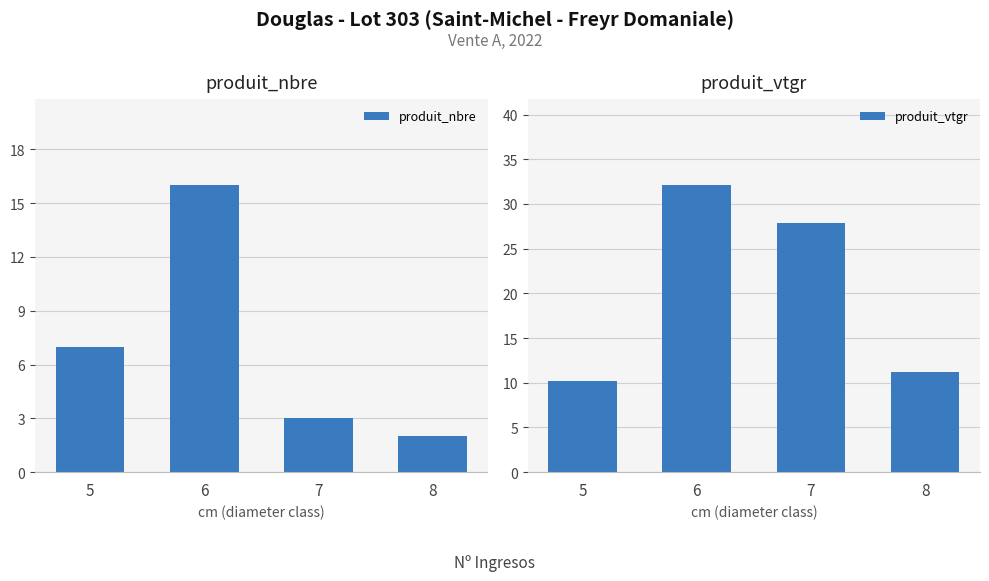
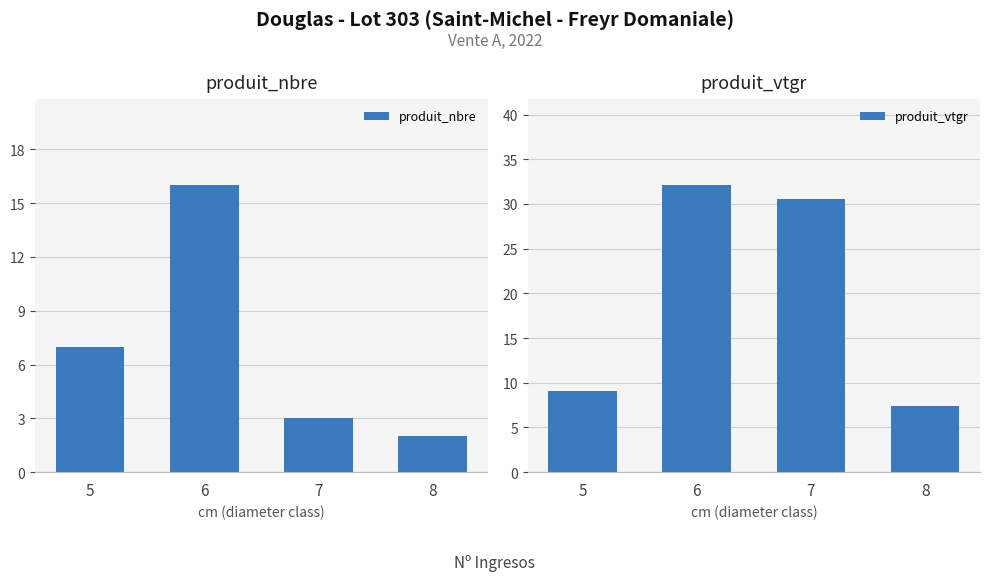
produit_vtgr, 5: 10 -> 9
produit_vtgr, 7: 28 -> 31
produit_vtgr, 8: 11 -> 7
